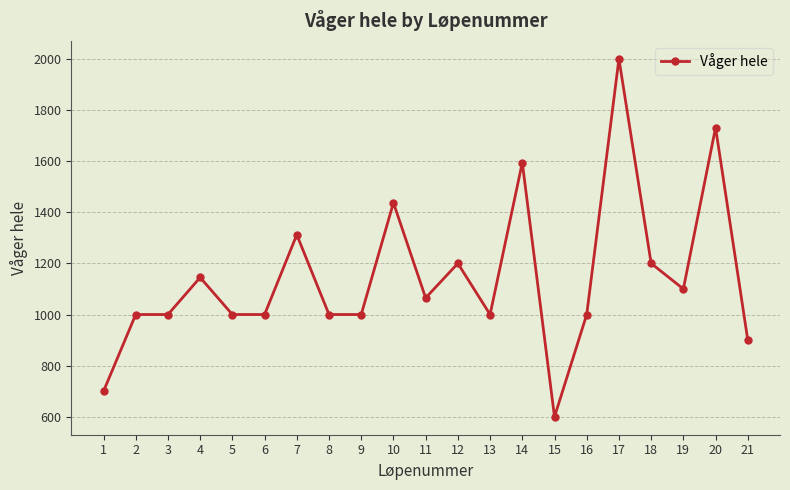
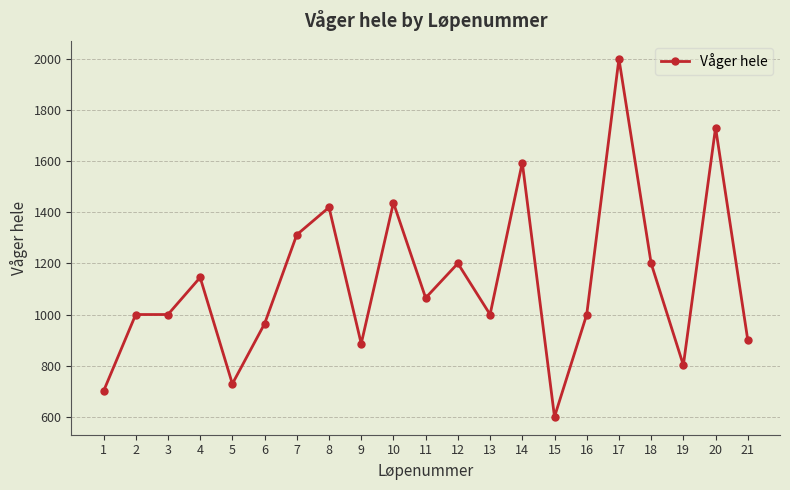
5: 1000 -> 730
6: 1000 -> 960
8: 1000 -> 1420
9: 1000 -> 890
19: 1100 -> 800
